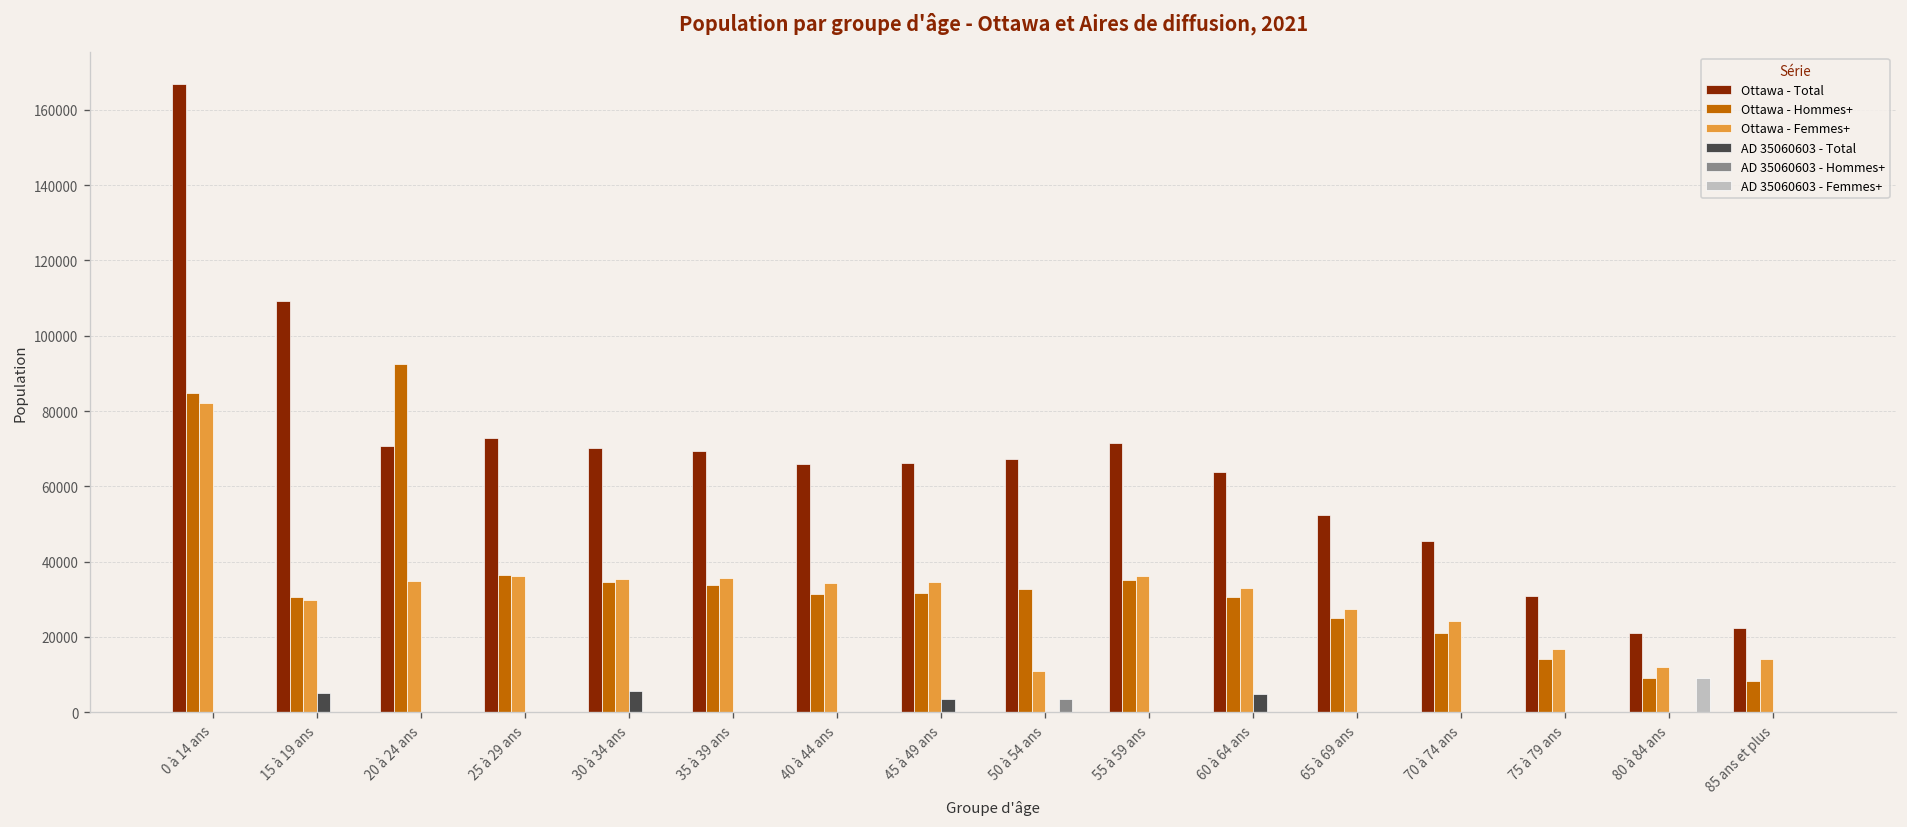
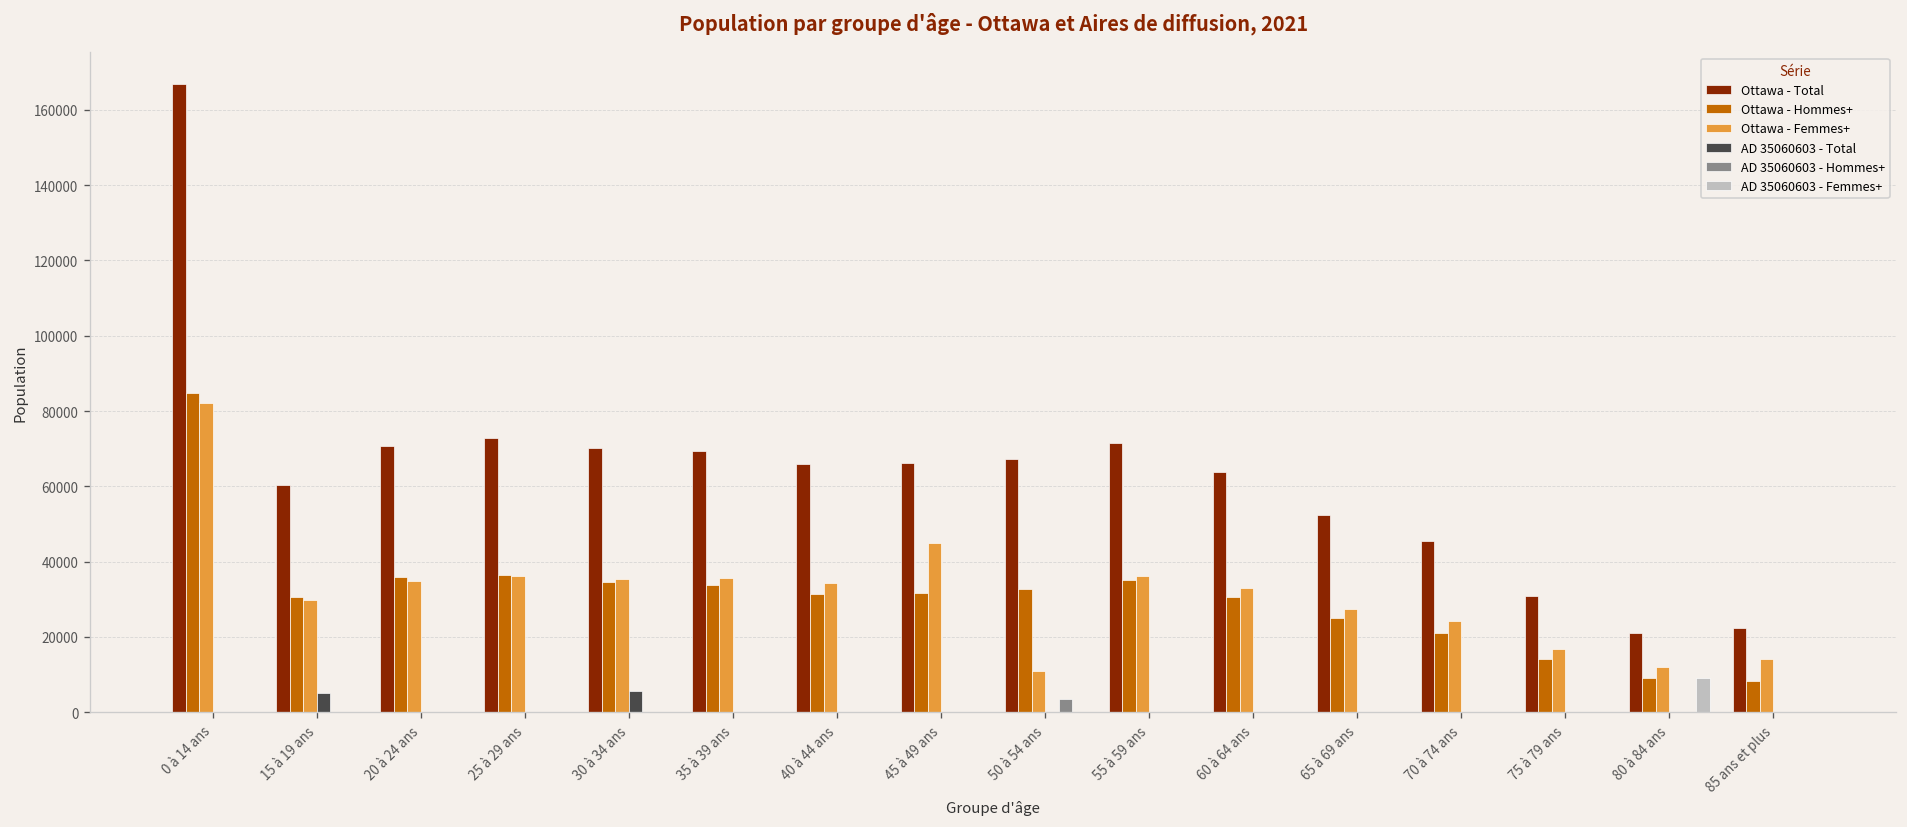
Ottawa - Total, 15 à 19 ans: 109000 -> 60000
Ottawa - Hommes+, 20 à 24 ans: 92000 -> 36000
Ottawa - Femmes+, 45 à 49 ans: 35000 -> 45000
AD 35060603 - Total, 45 à 49 ans: 3000 -> 0
AD 35060603 - Total, 60 à 64 ans: 5000 -> 0
